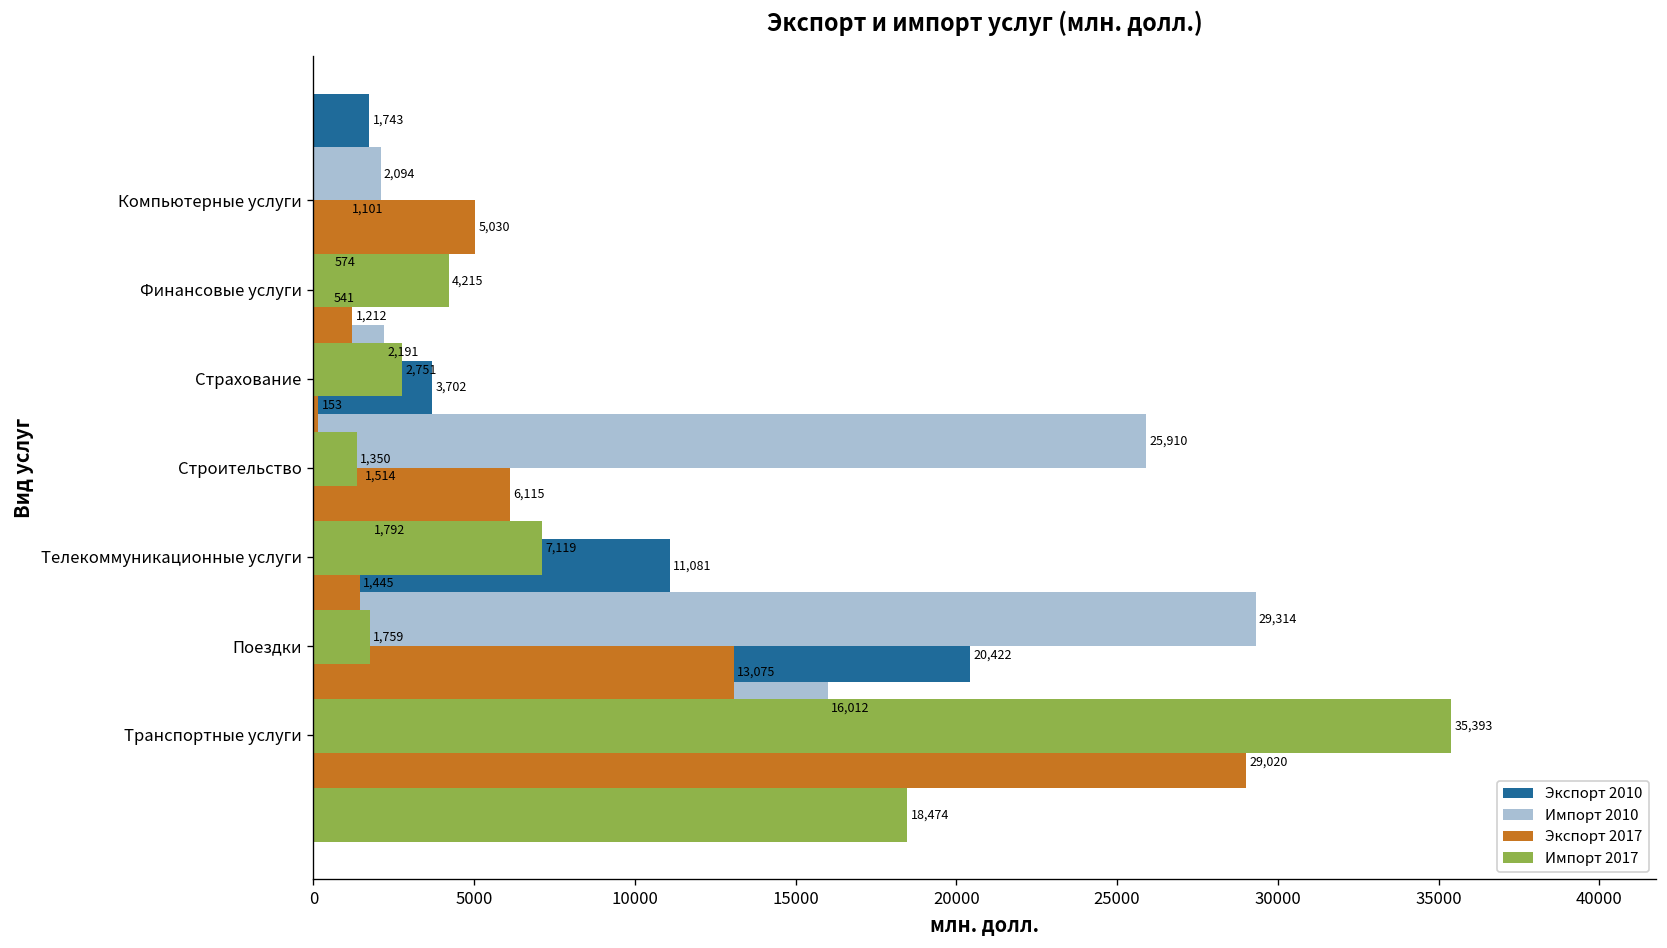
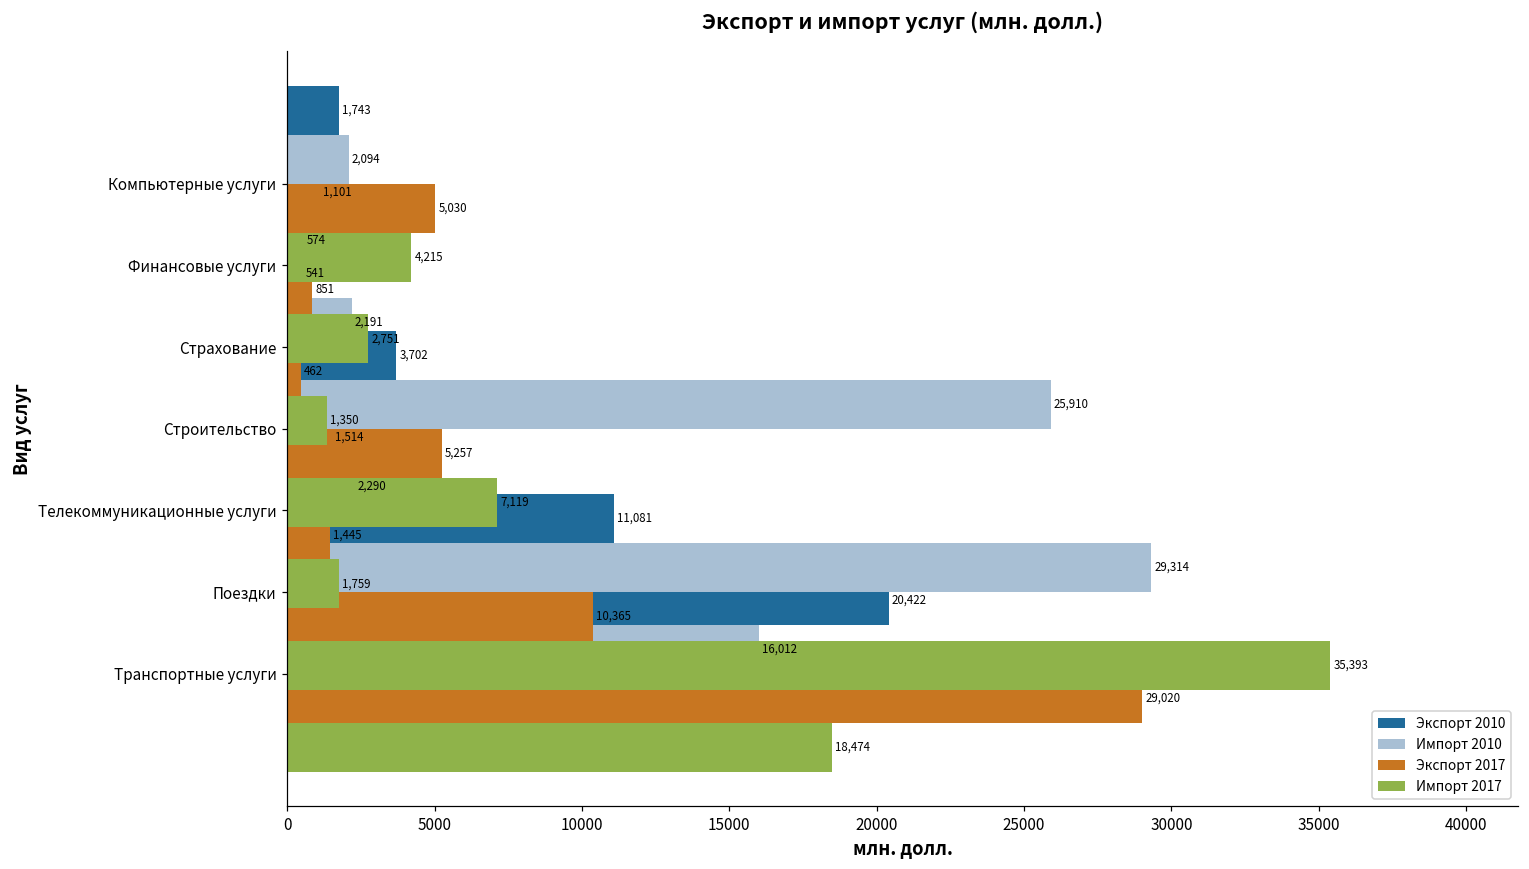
Экспорт 2017, Финансовые услуги: 1,212 -> 851
Экспорт 2017, Страхование: 153 -> 462
Экспорт 2017, Строительство: 6,115 -> 5,257
Импорт 2010, Телекоммуникационные услуги: 1,792 -> 2,290
Экспорт 2017, Поездки: 13,075 -> 10,365
